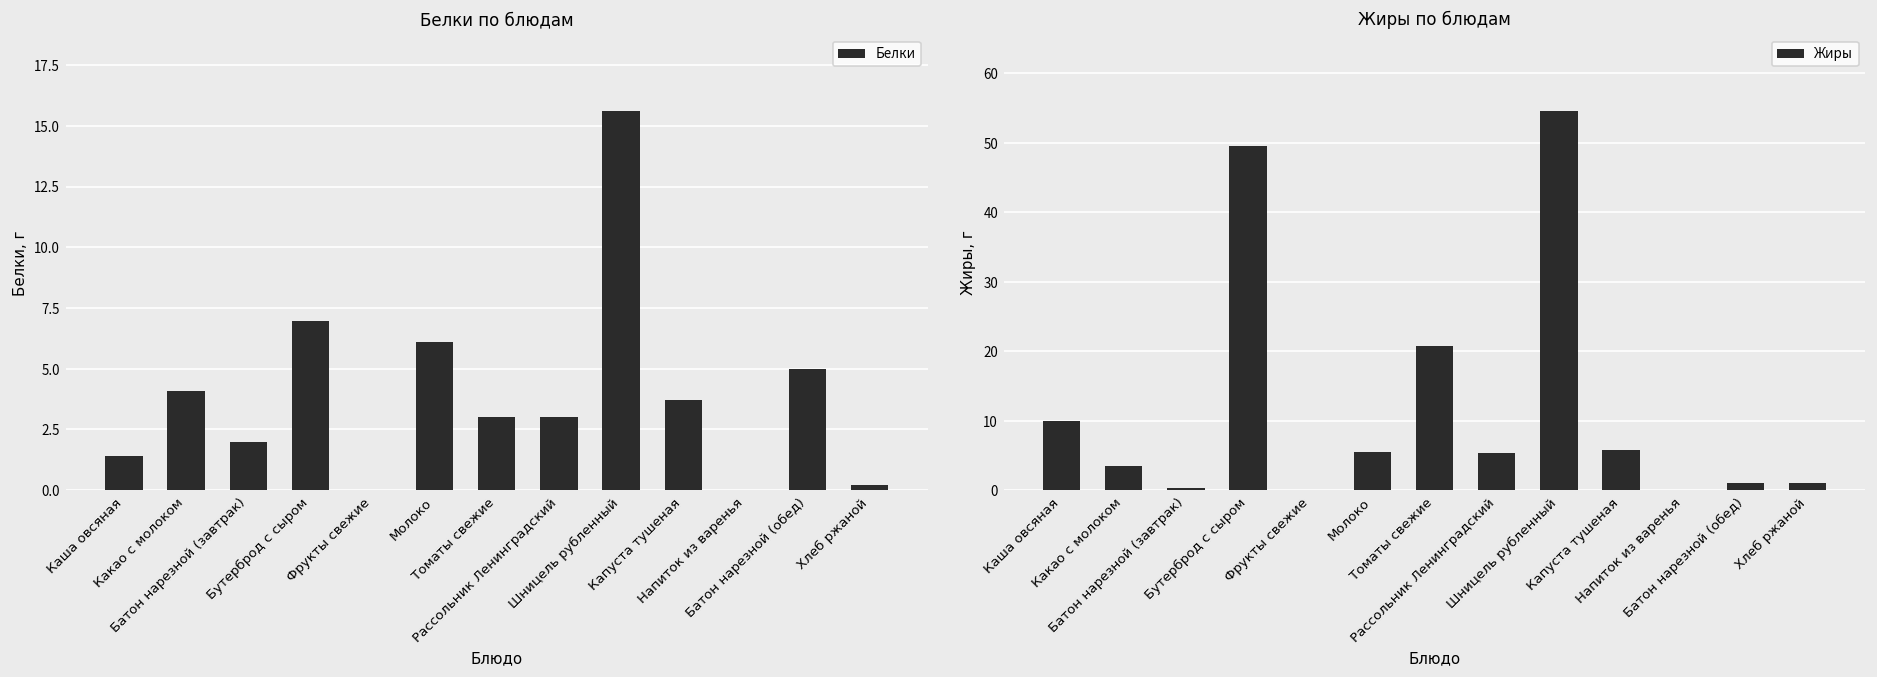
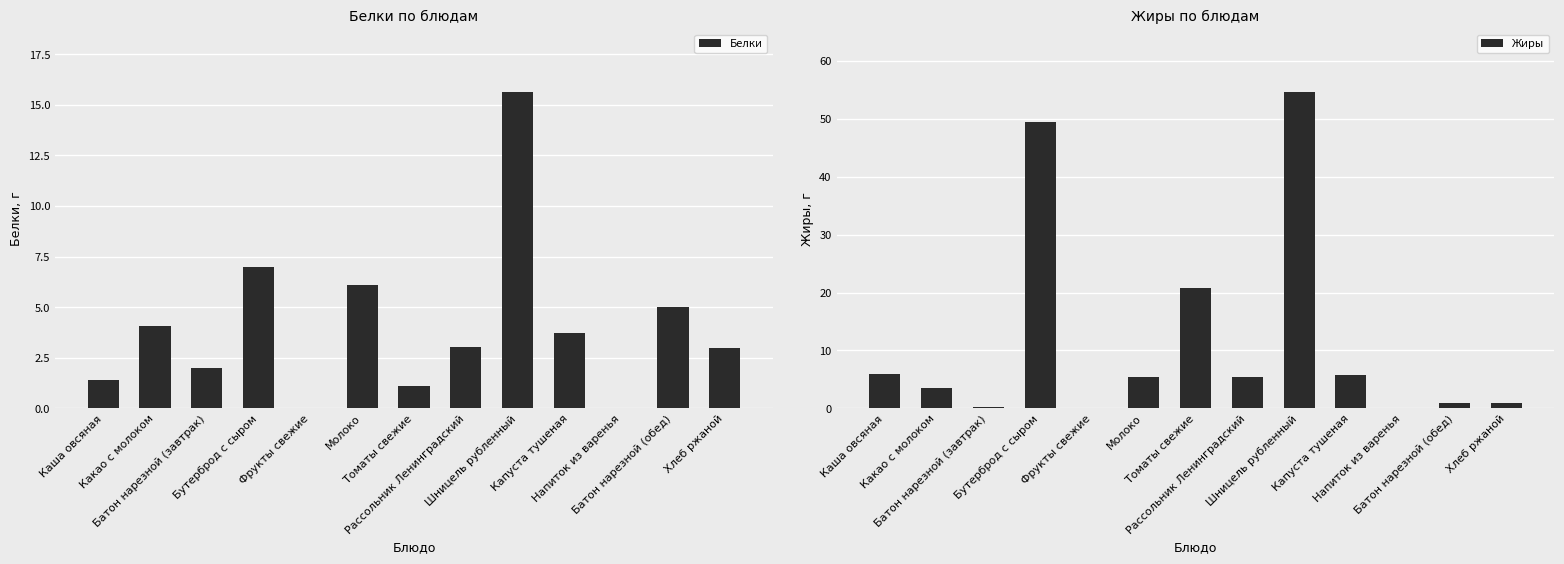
Белки по блюдам, Томаты свежие: 3.0 -> 1.1
Белки по блюдам, Хлеб ржаной: 0.2 -> 3.0
Жиры по блюдам, Каша овсяная: 10 -> 6
